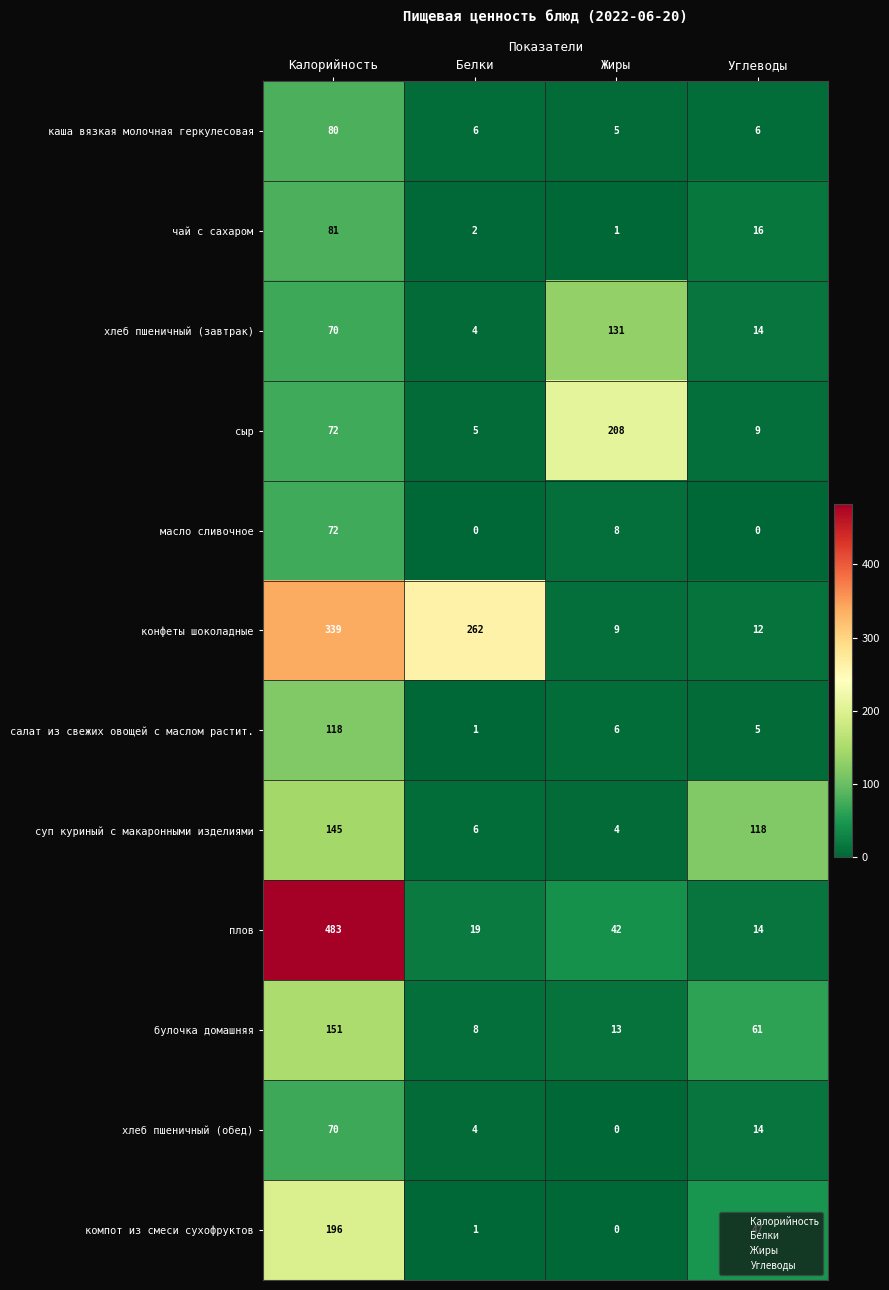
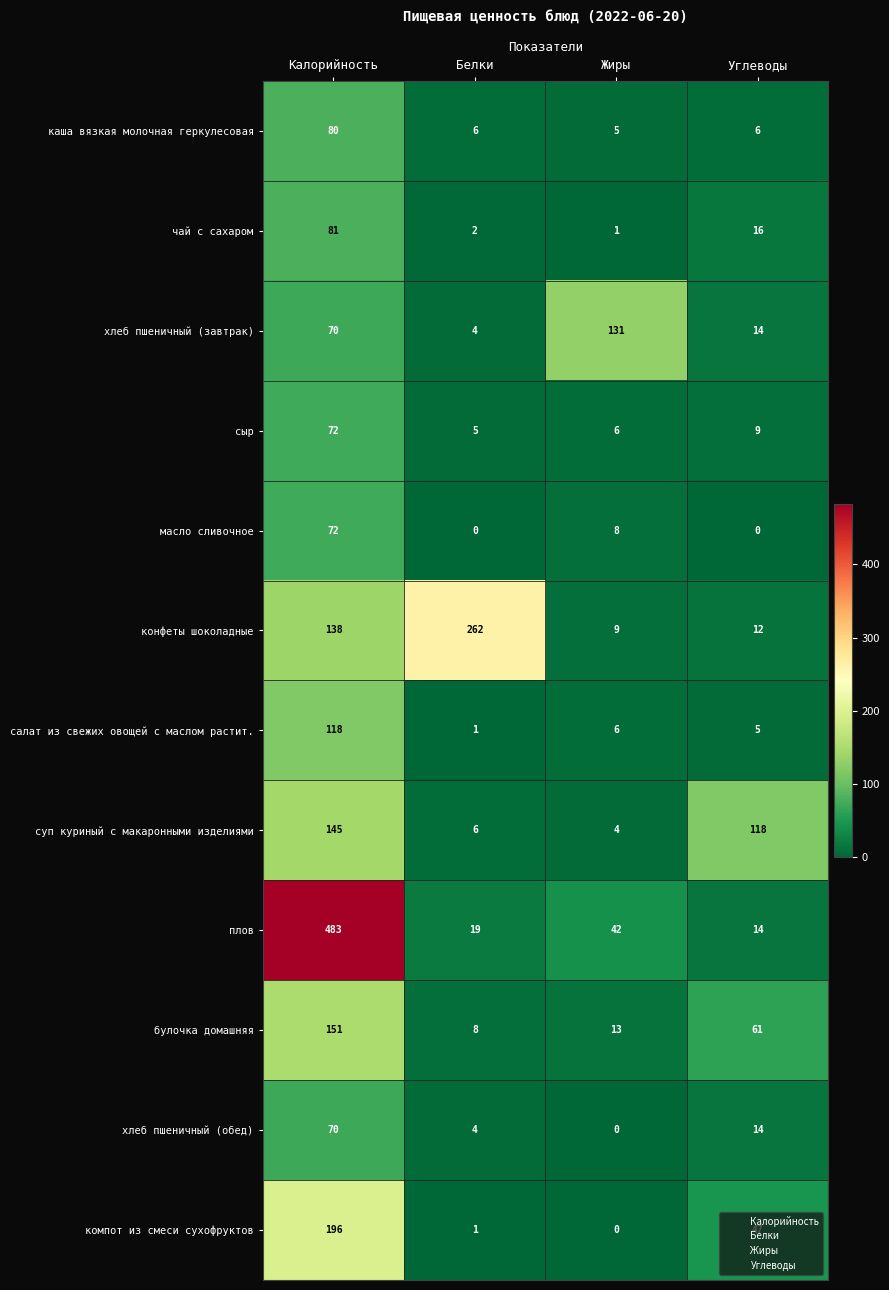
сыр, Жиры: 208 -> 6
конфеты шоколадные, Калорийность: 339 -> 138
